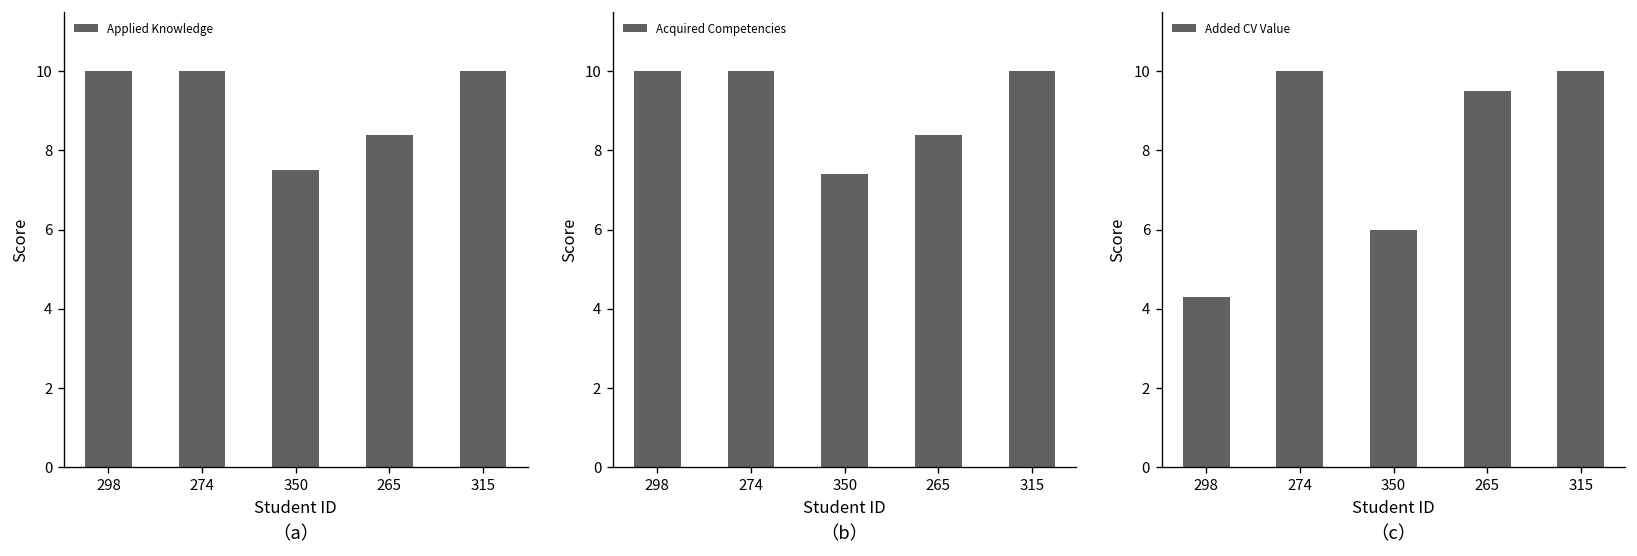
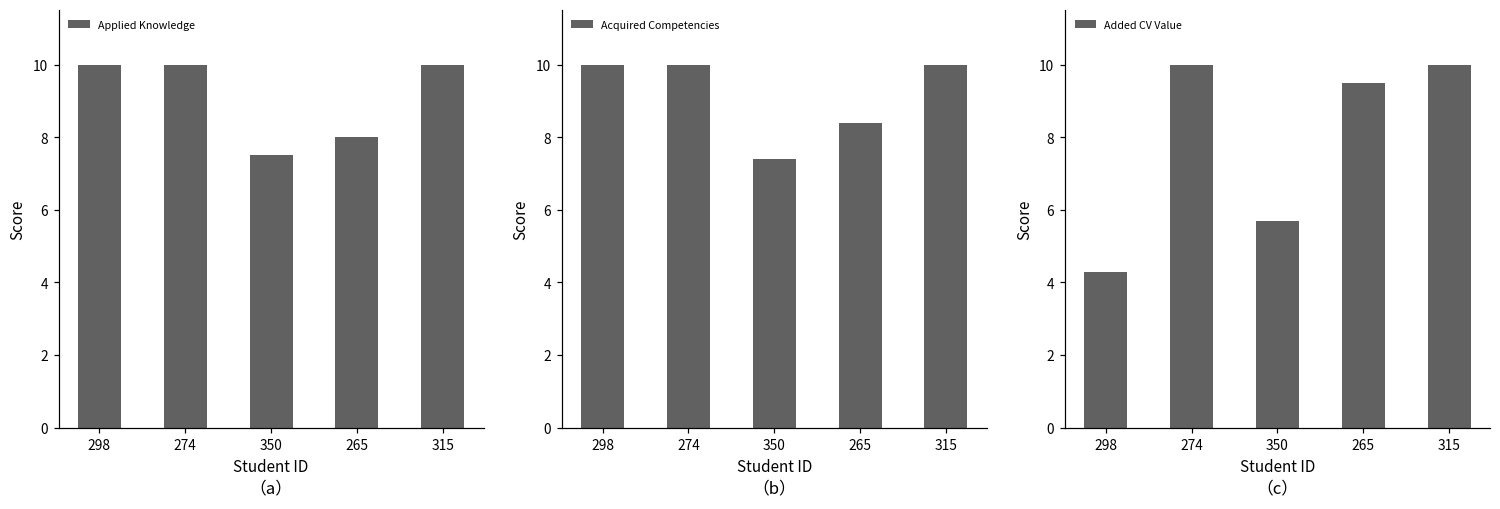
（a）, 265: 8.4 -> 8.0
（c）, 350: 6.0 -> 5.7
